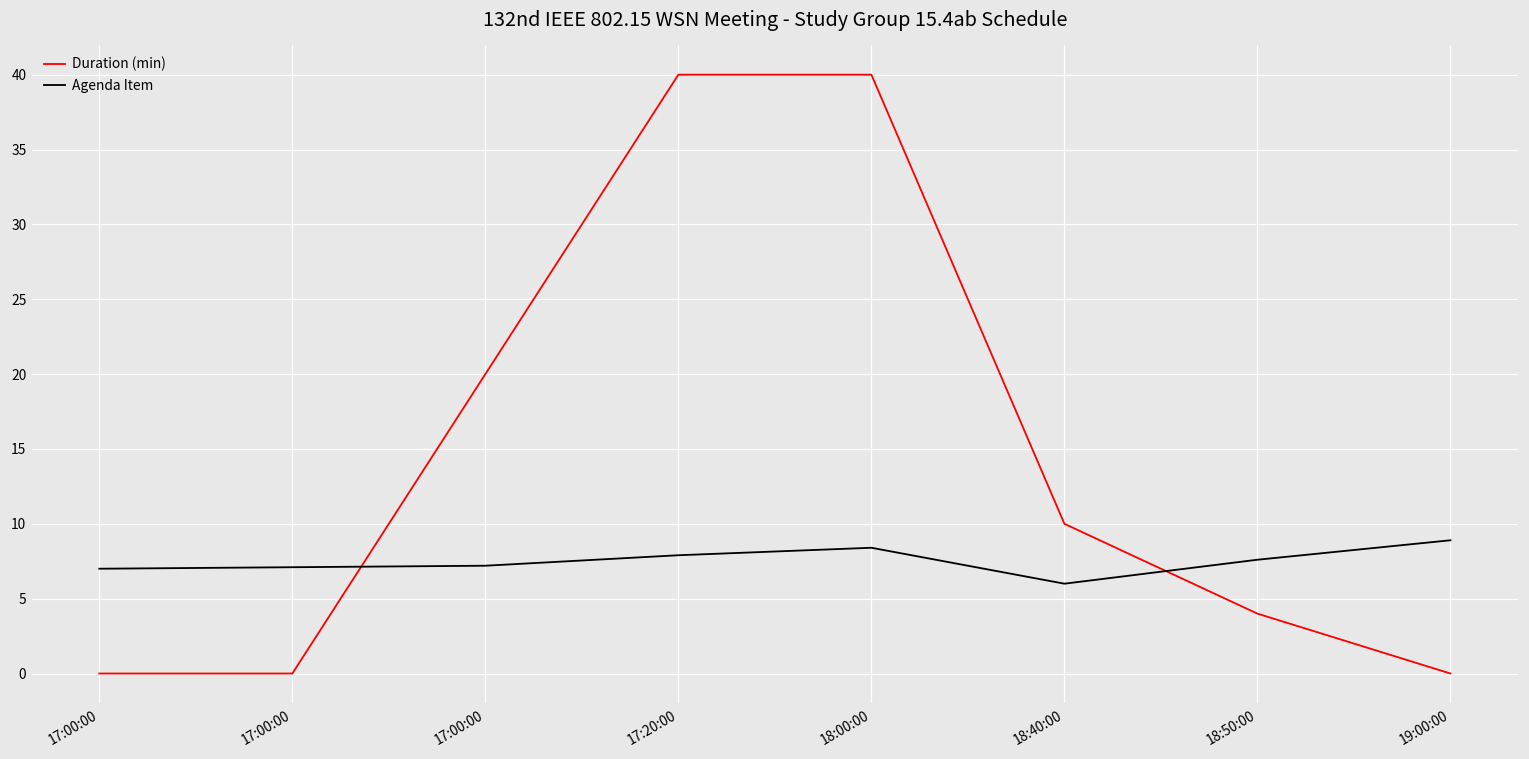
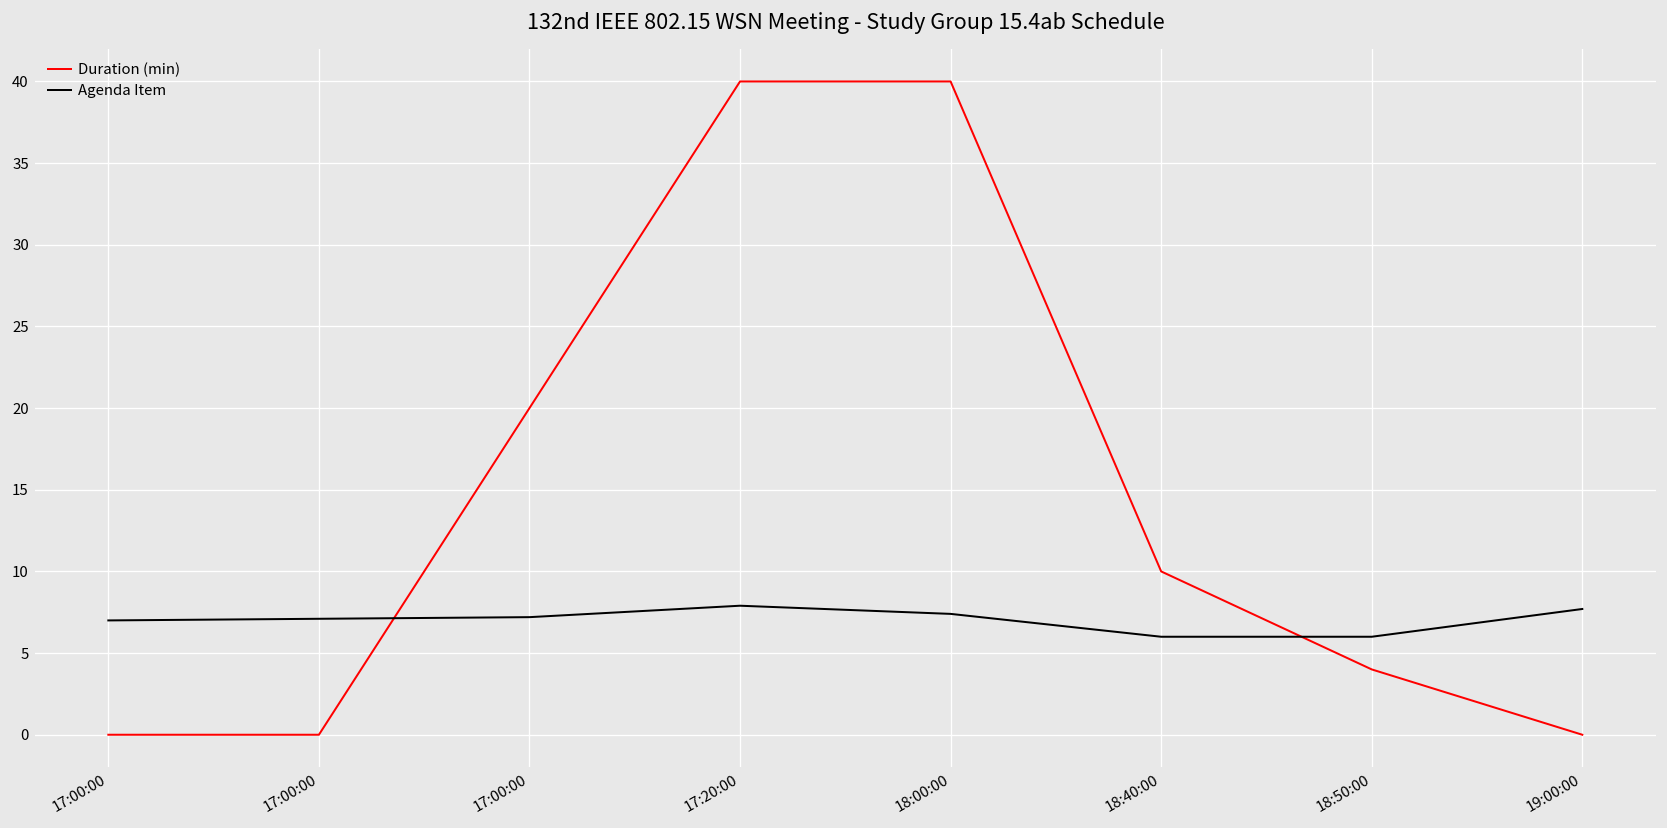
Agenda Item, 18:00:00: 8.4 -> 7.4
Agenda Item, 18:50:00: 7.6 -> 6.0
Agenda Item, 19:00:00: 8.9 -> 7.7
